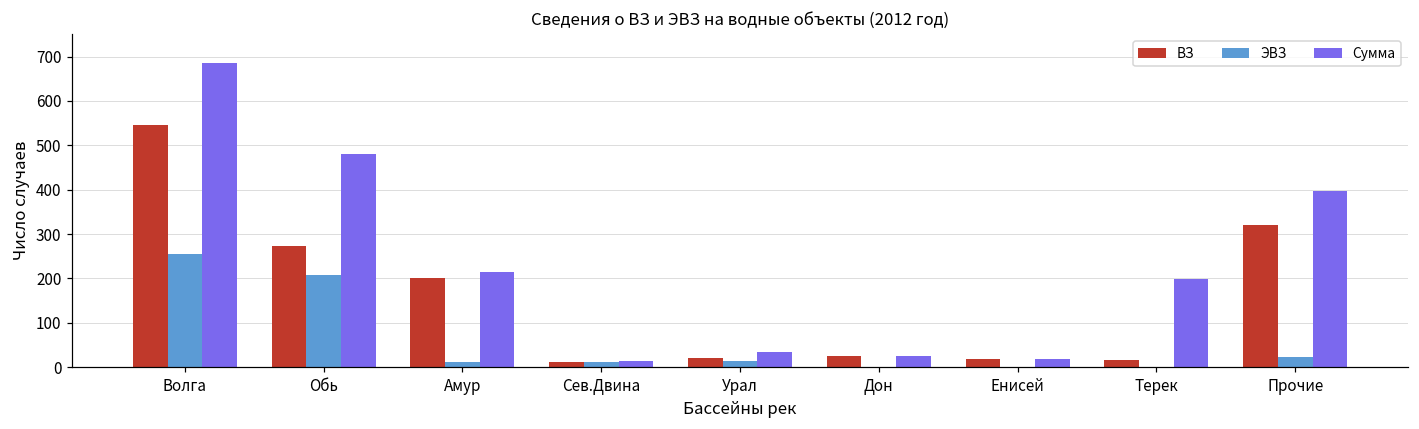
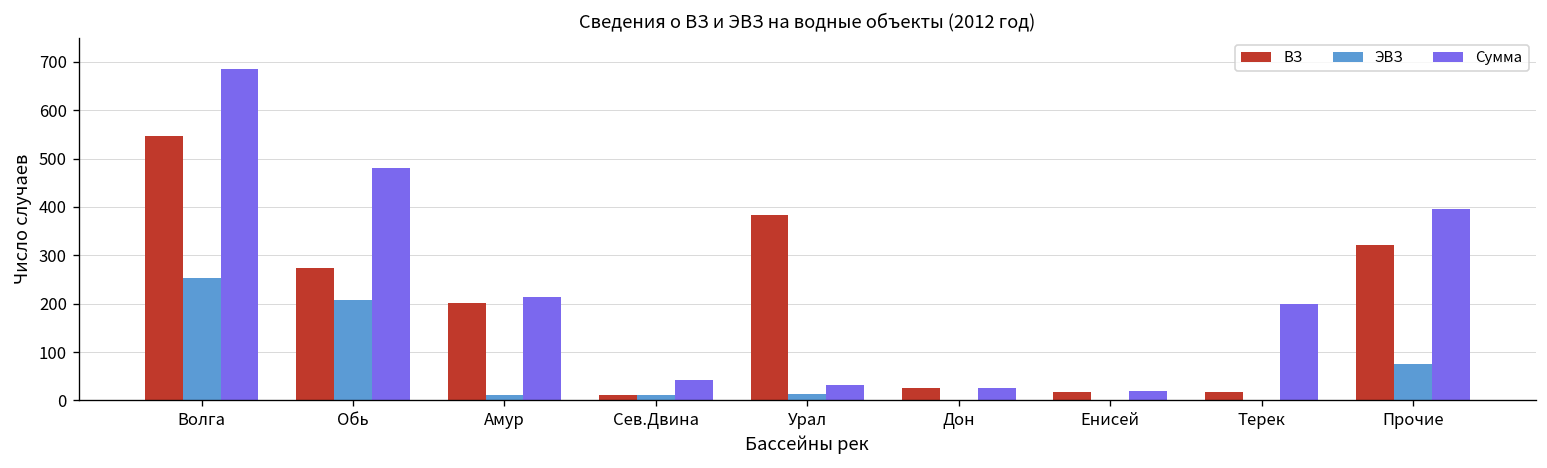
Сумма, Сев.Двина: 10 -> 40
ВЗ, Урал: 20 -> 380
ЭВЗ, Прочие: 20 -> 80
